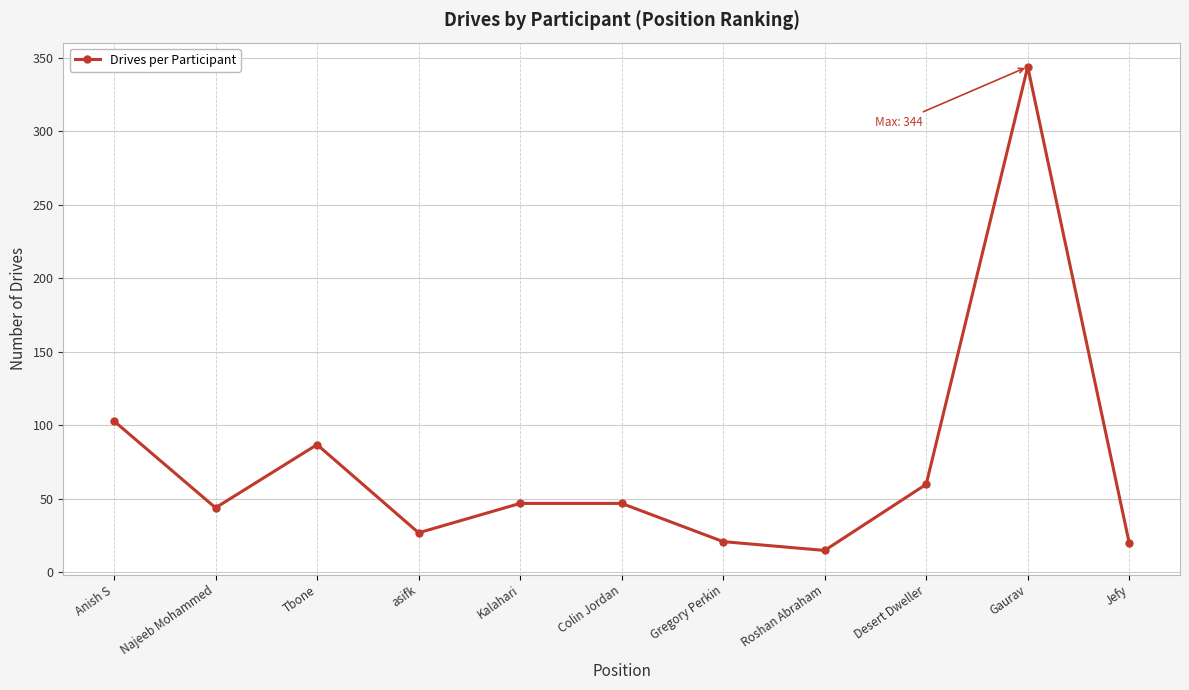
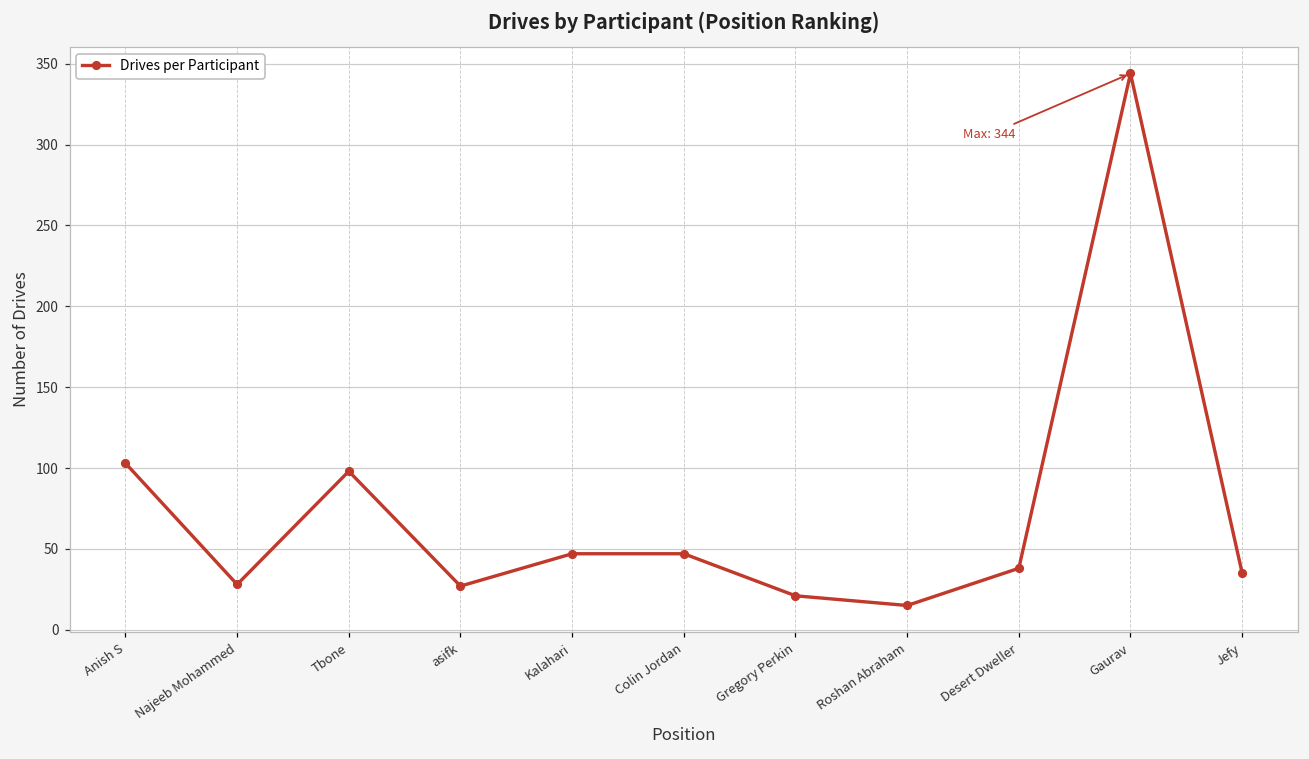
Najeeb Mohammed: 44 -> 28
Tbone: 87 -> 98
Desert Dweller: 60 -> 38
Jefy: 20 -> 35
